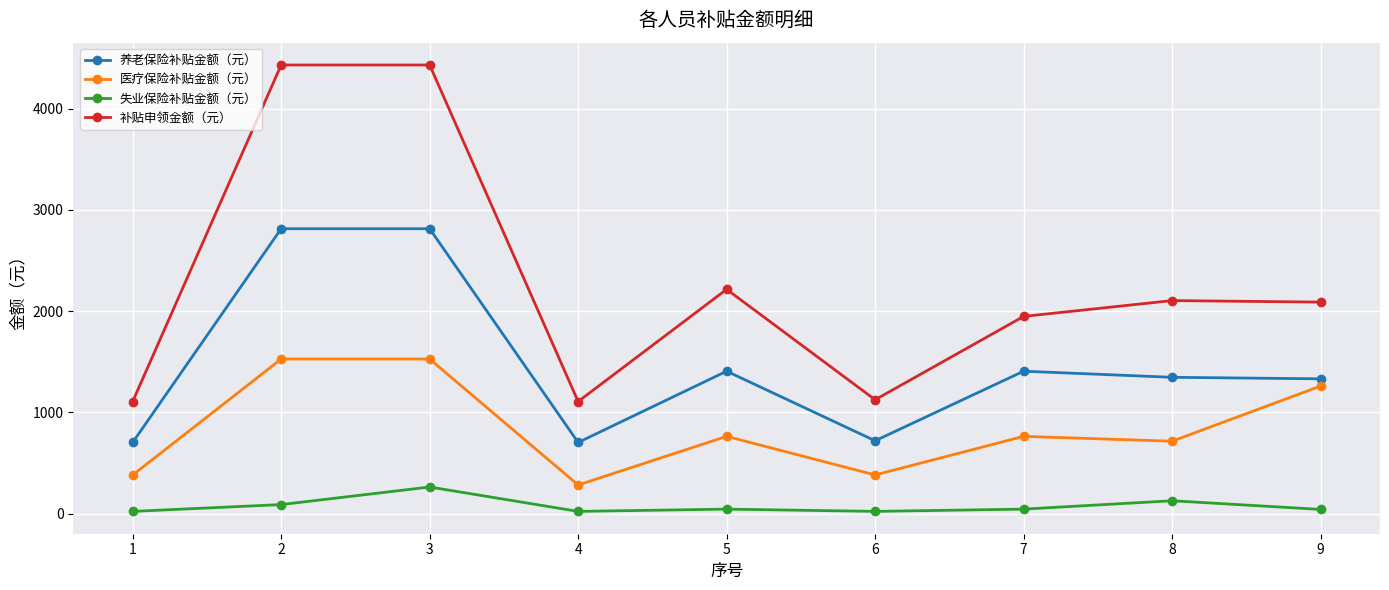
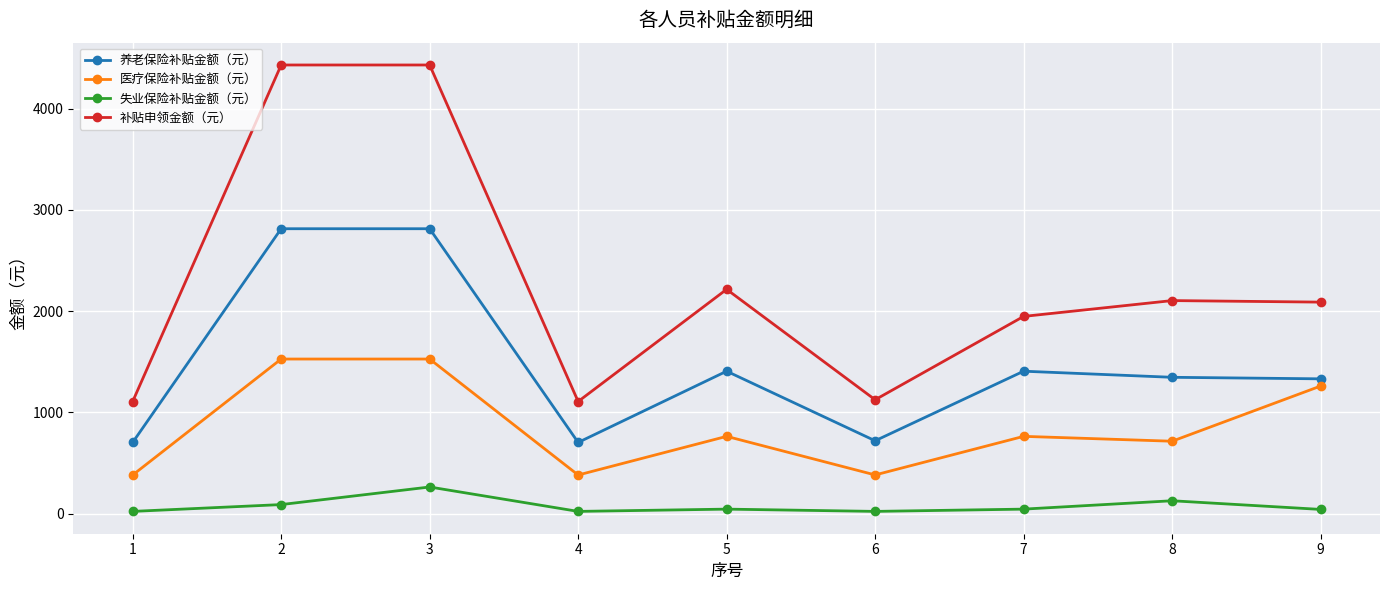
医疗保险补贴金额（元）, 4: 280 -> 380
